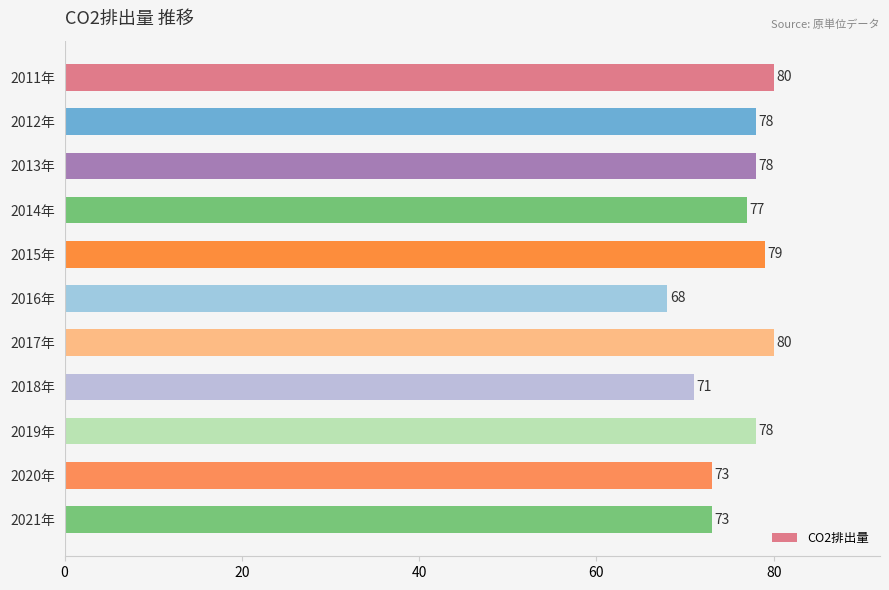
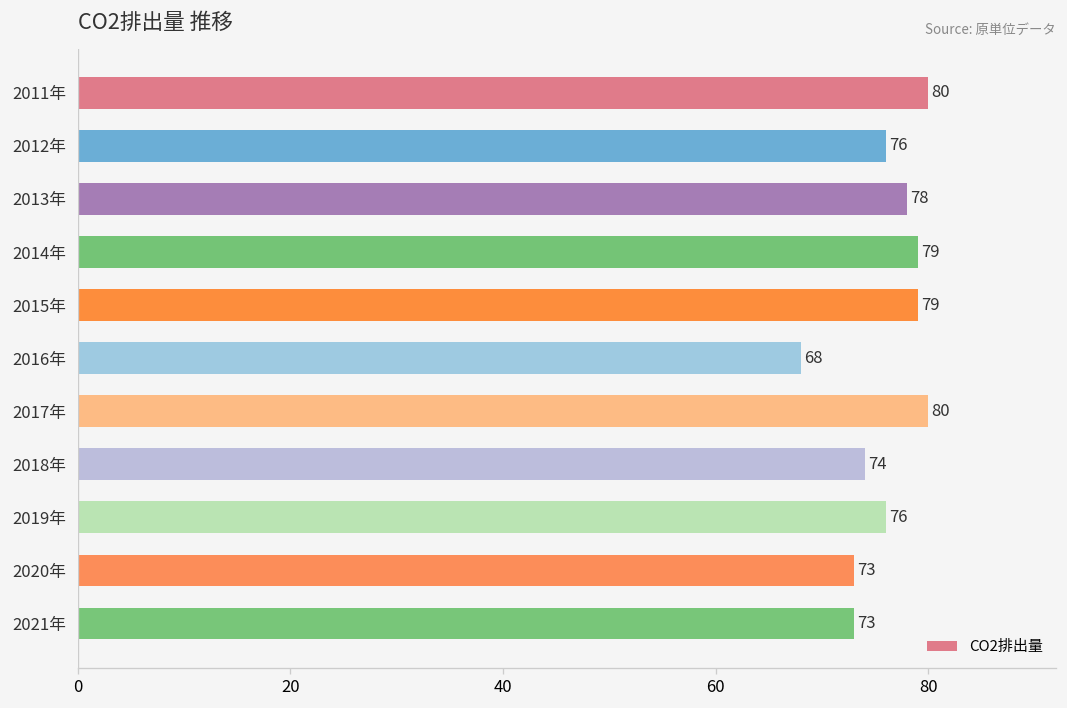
2012年: 78 -> 76
2014年: 77 -> 79
2018年: 71 -> 74
2019年: 78 -> 76
